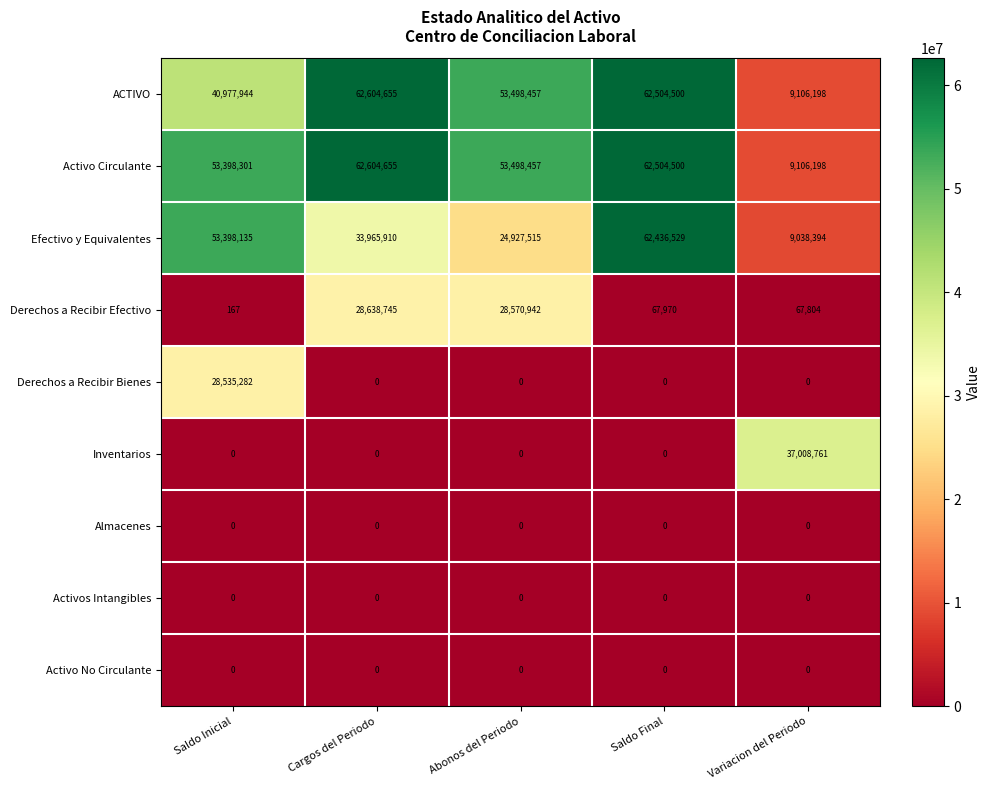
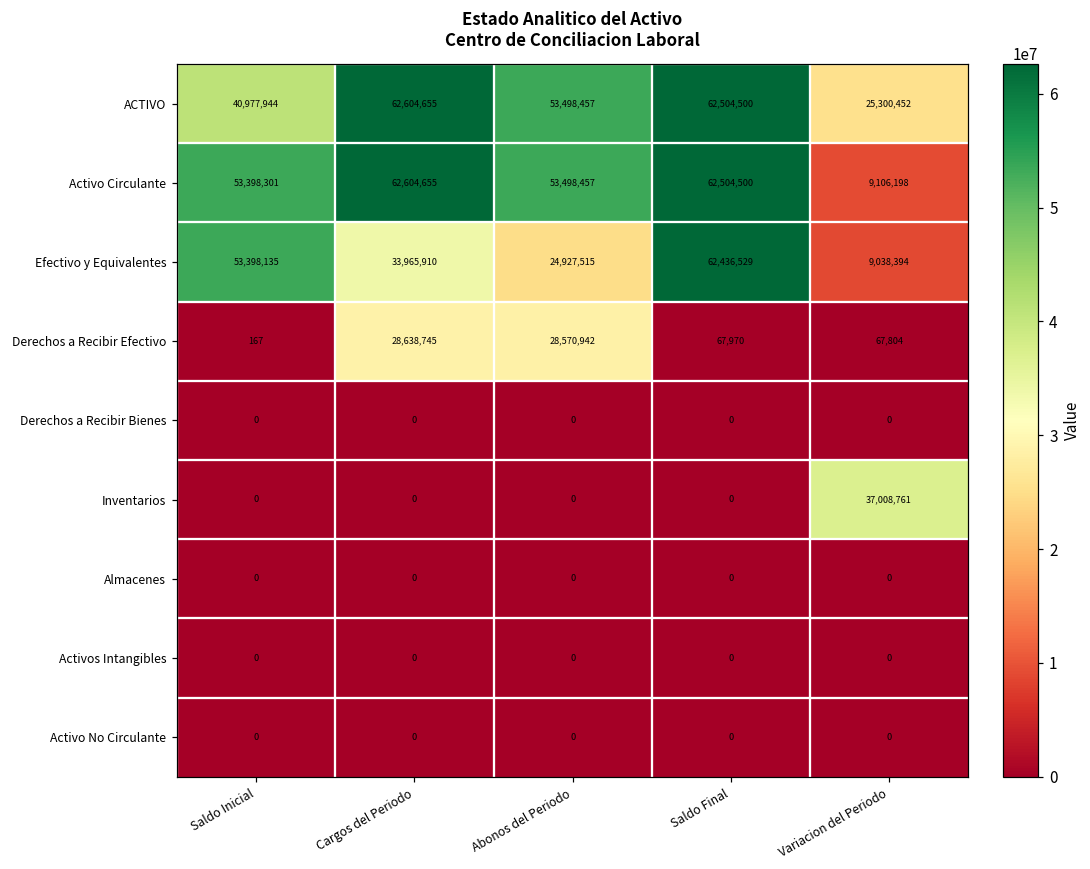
ACTIVO, Variacion del Periodo: 9,106,198 -> 25,300,452
Derechos a Recibir Bienes, Saldo Inicial: 28,535,282 -> 0
